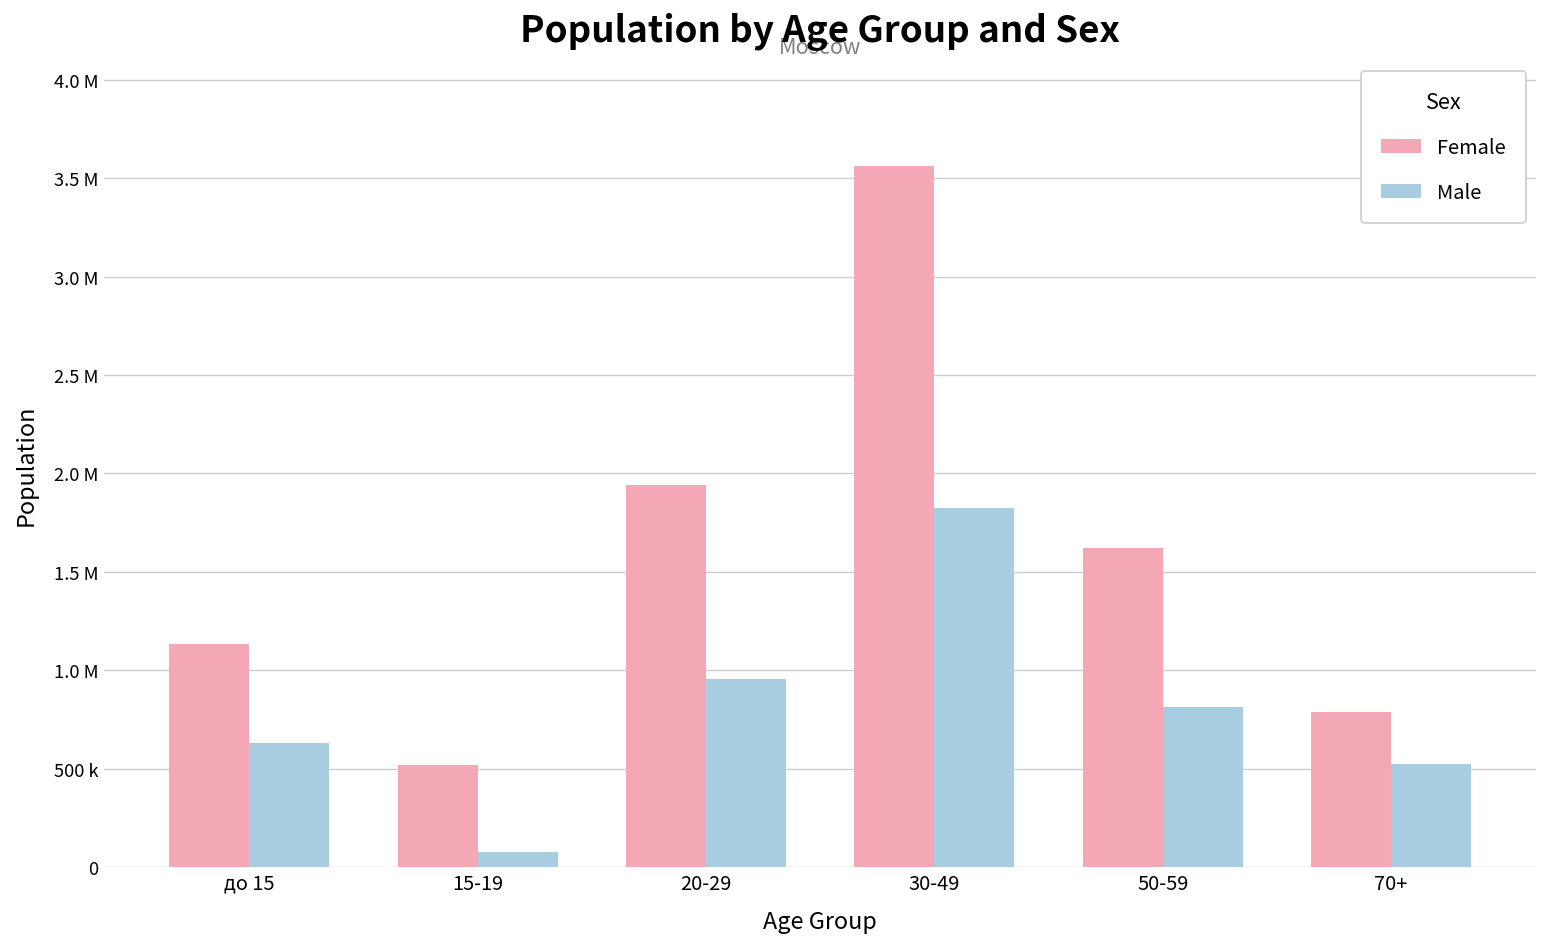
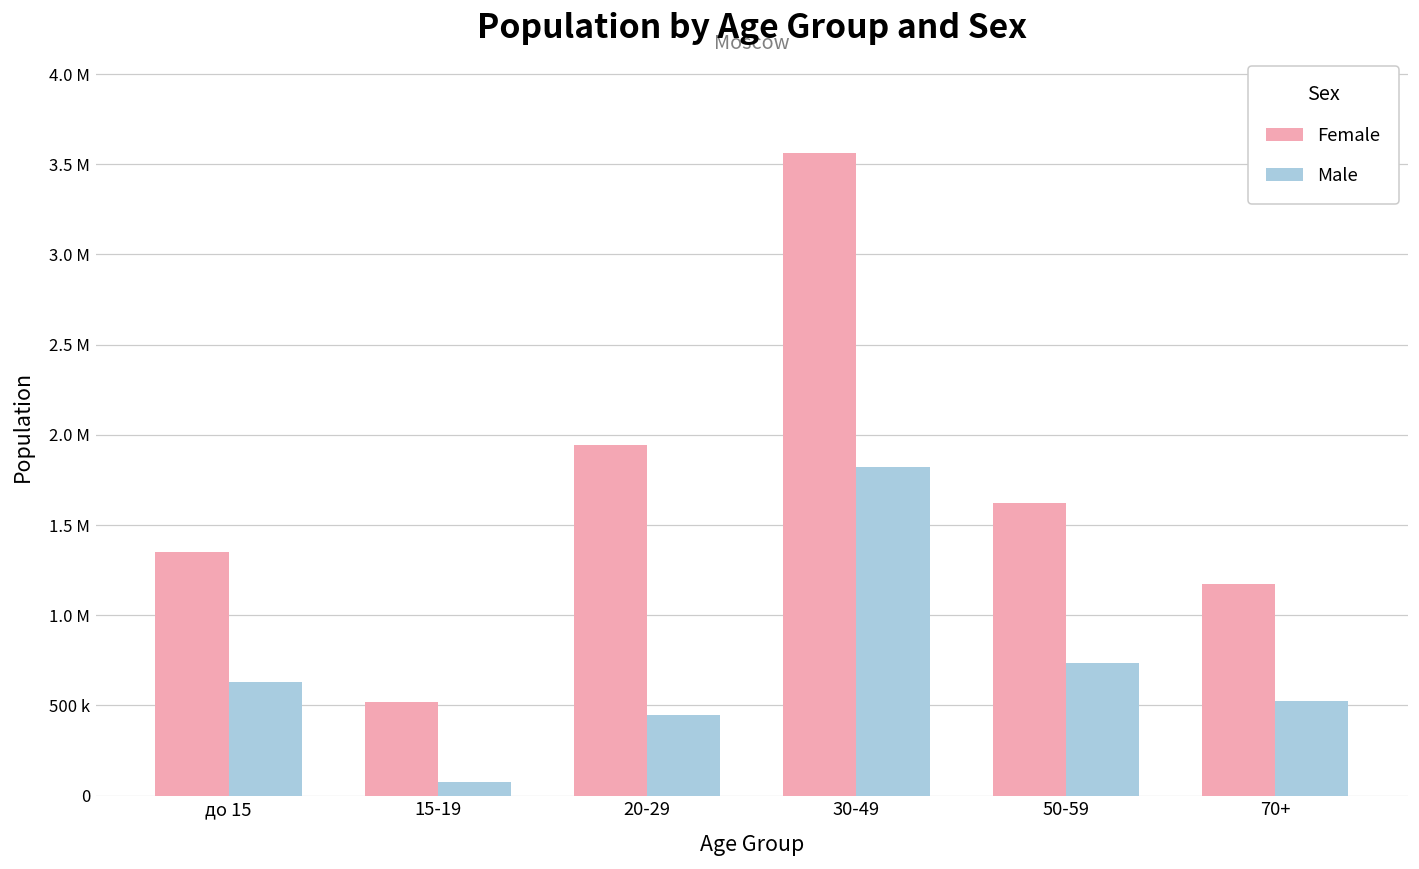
Female, до 15: 1130000 -> 1350000
Male, 20-29: 950000 -> 450000
Male, 50-59: 810000 -> 730000
Female, 70+: 790000 -> 1170000
